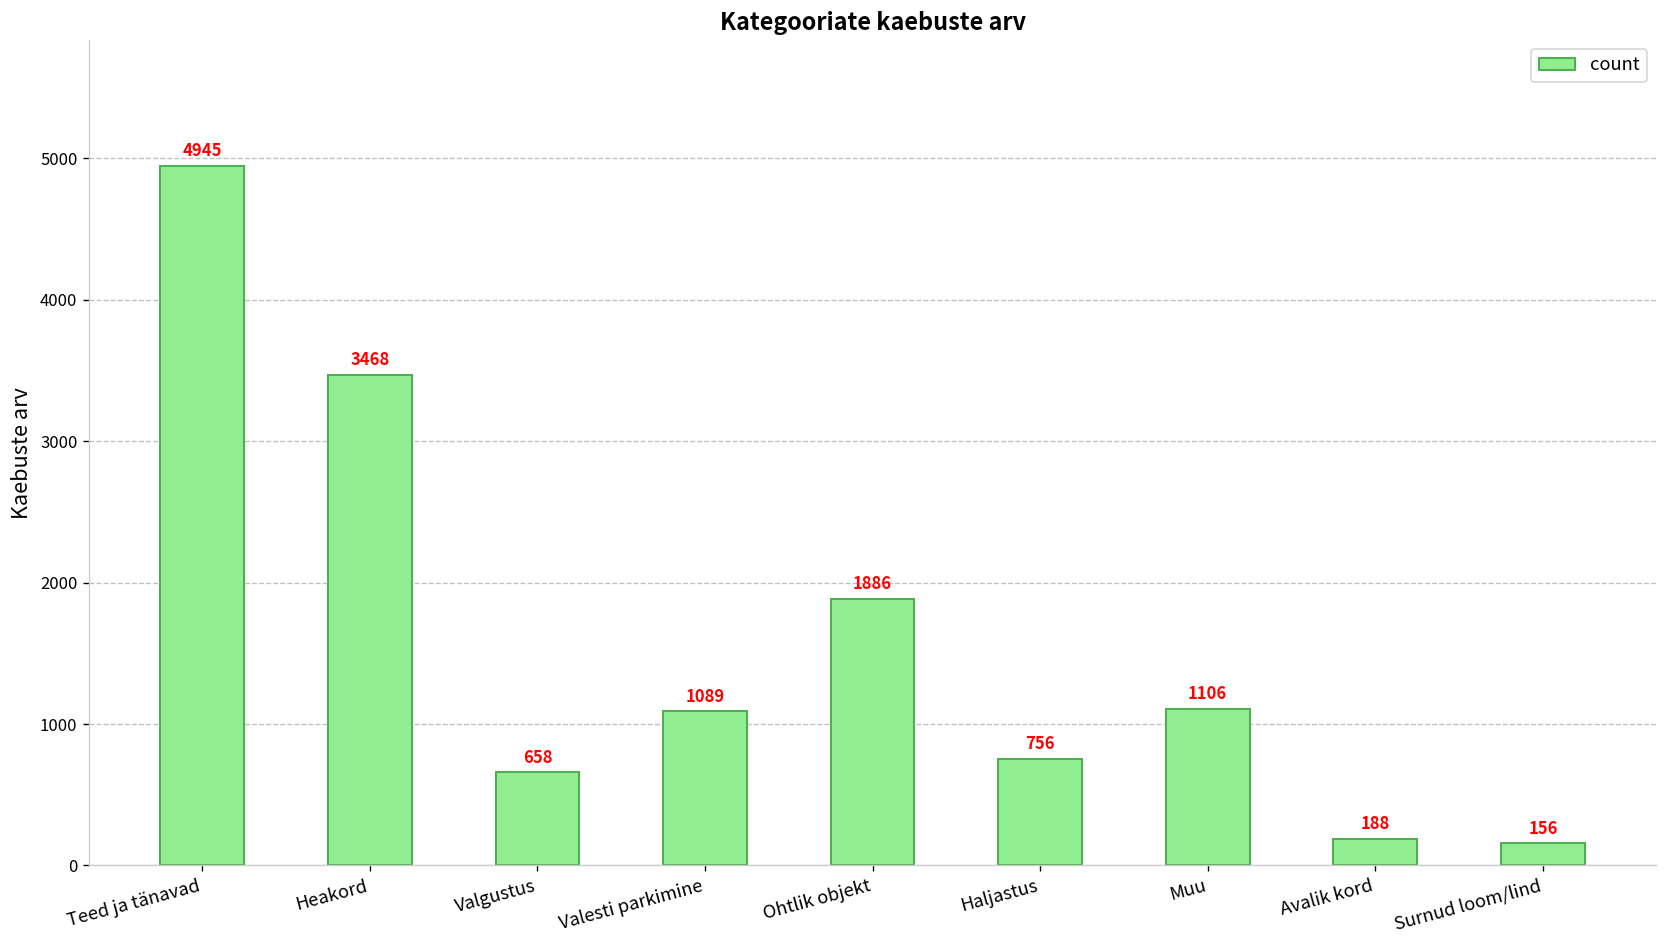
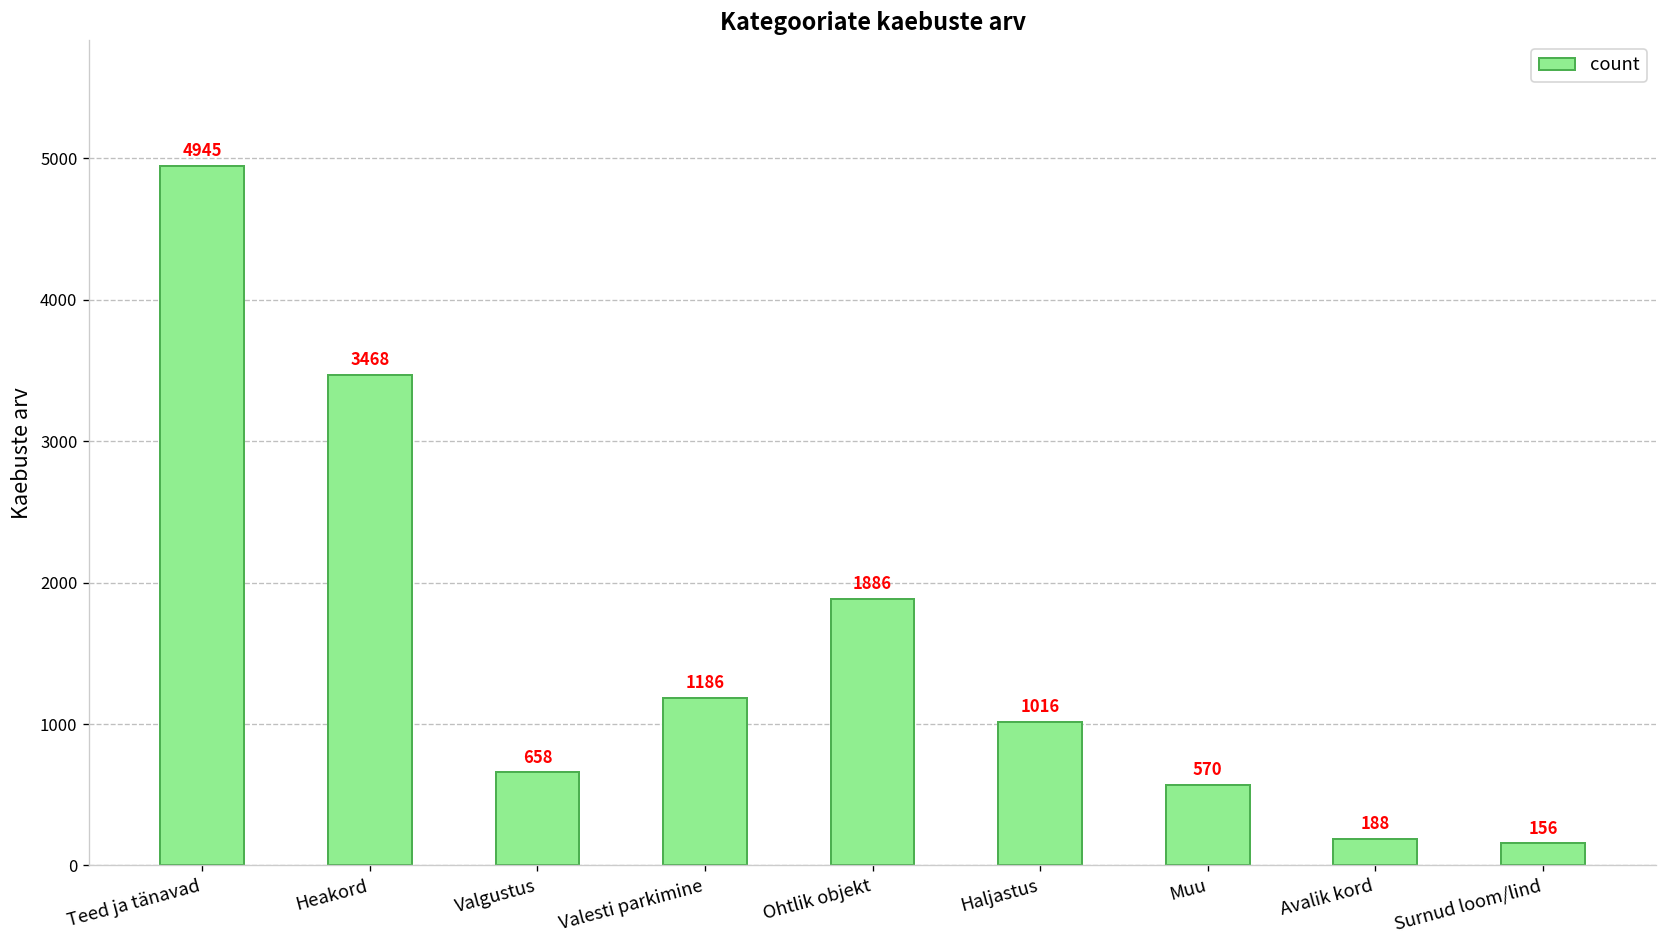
Valesti parkimine: 1089 -> 1186
Haljastus: 756 -> 1016
Muu: 1106 -> 570
